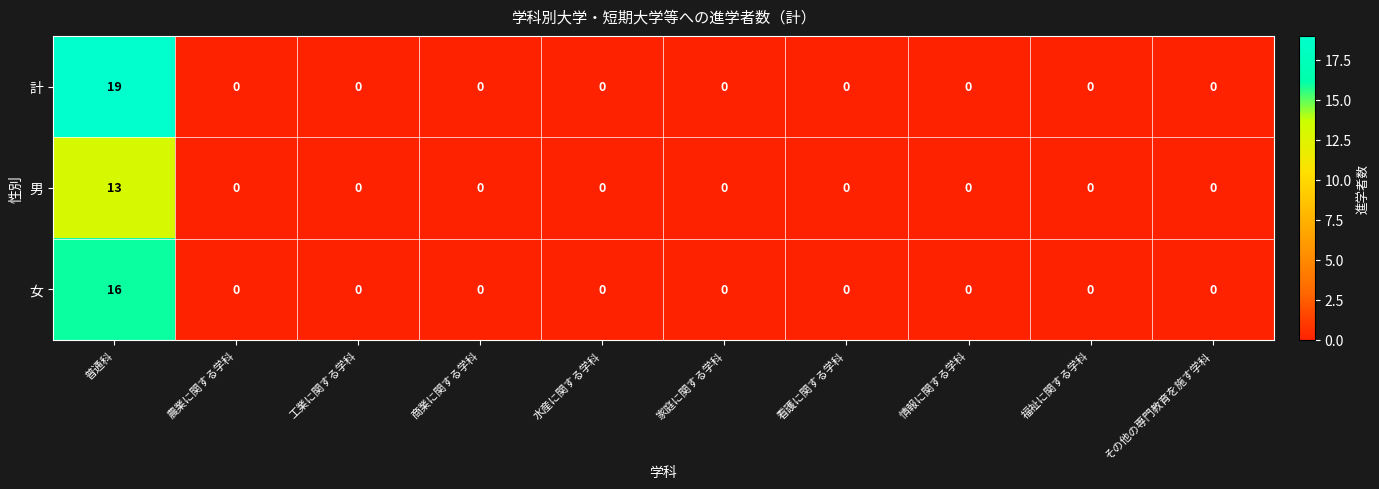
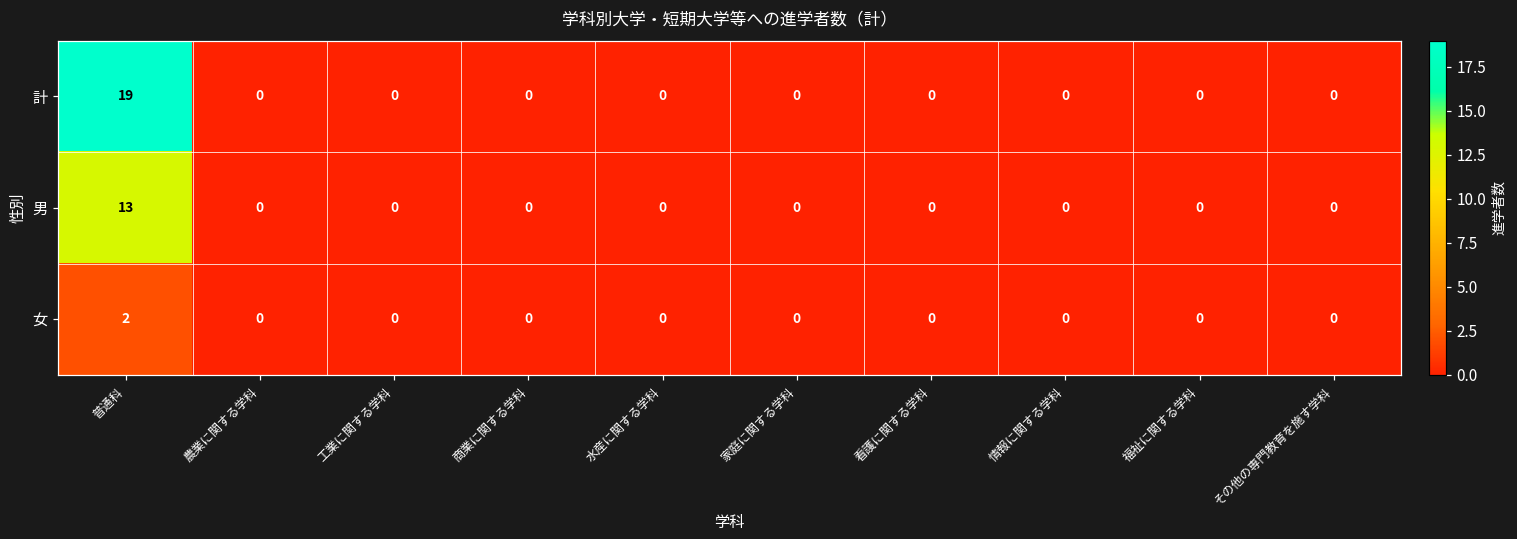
女, 普通科: 16 -> 2
